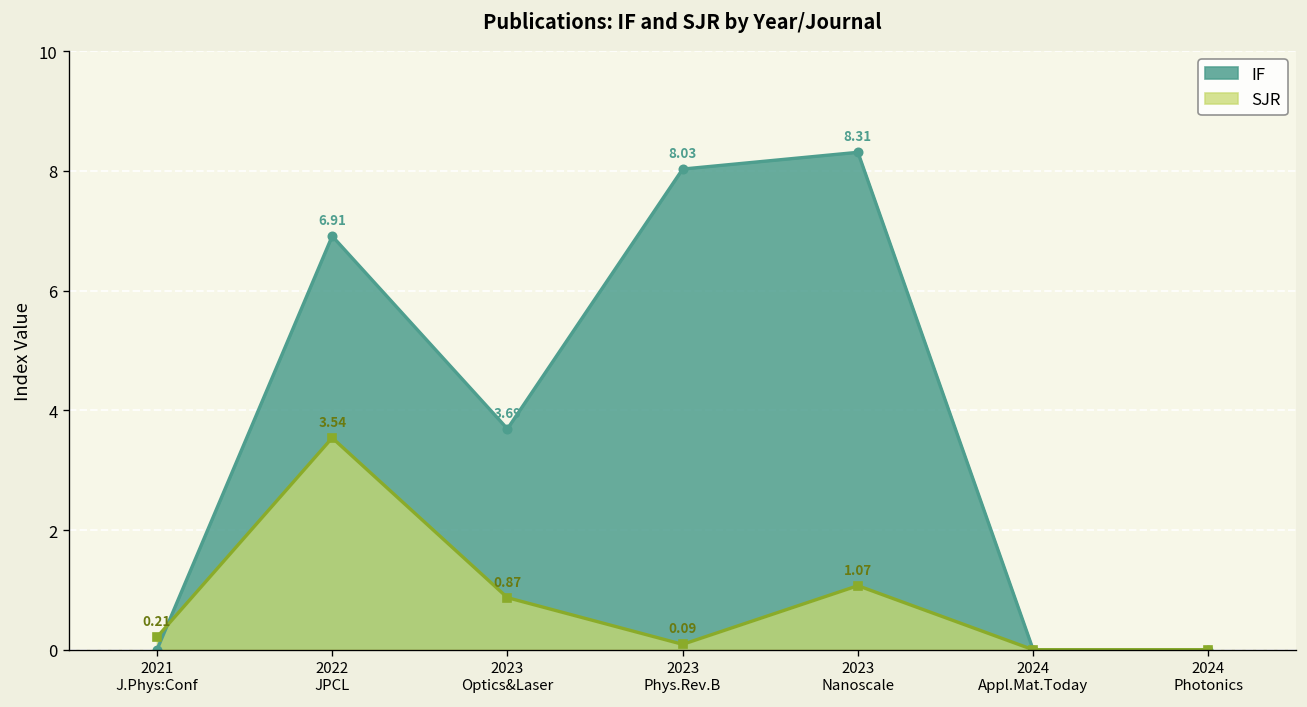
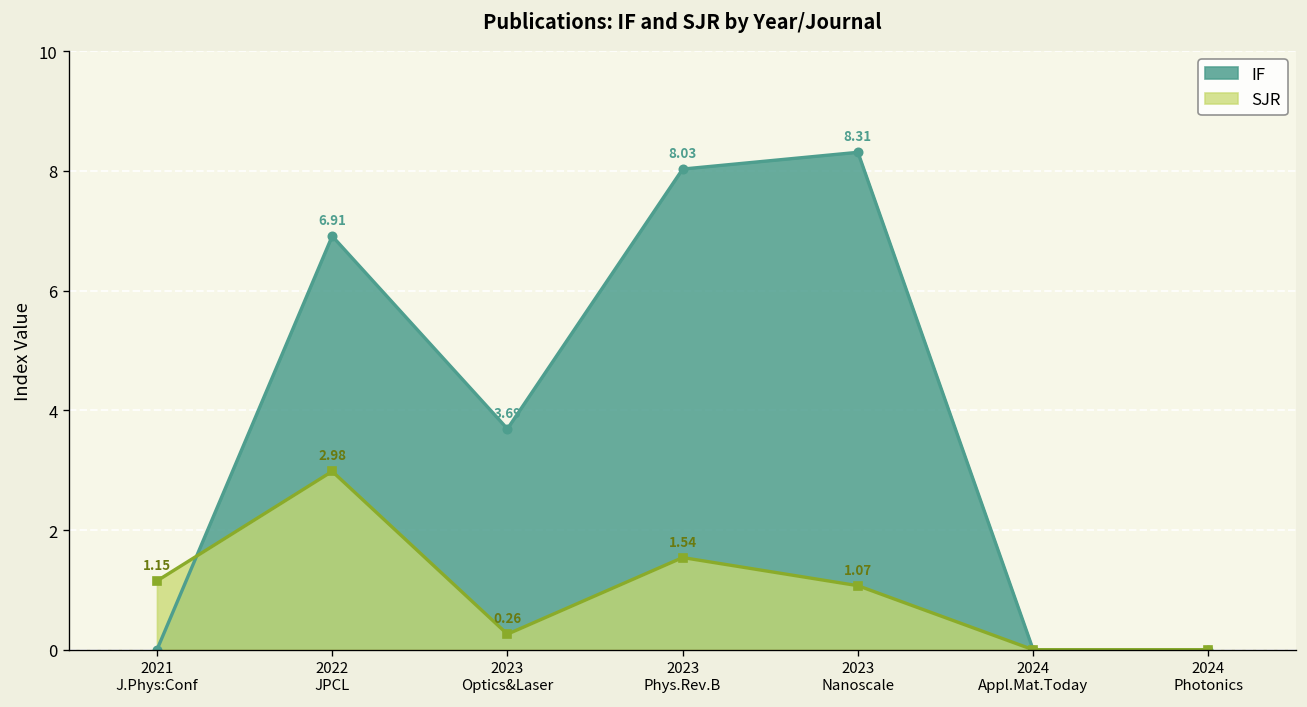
SJR, 2021 J.Phys:Conf: 0.21 -> 1.15
SJR, 2022 JPCL: 3.54 -> 2.98
SJR, 2023 Optics&Laser: 0.87 -> 0.26
SJR, 2023 Phys.Rev.B: 0.09 -> 1.54
